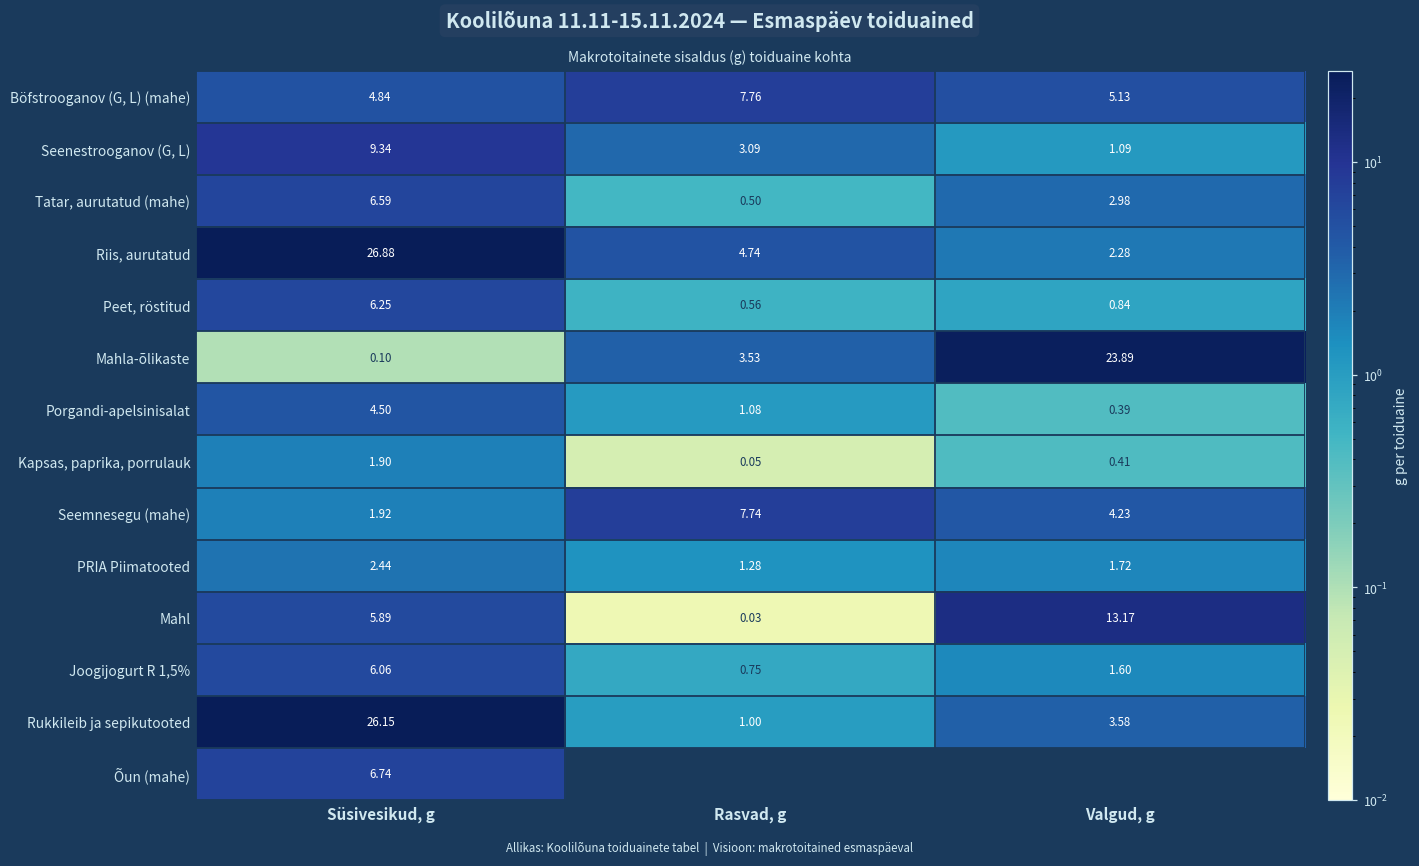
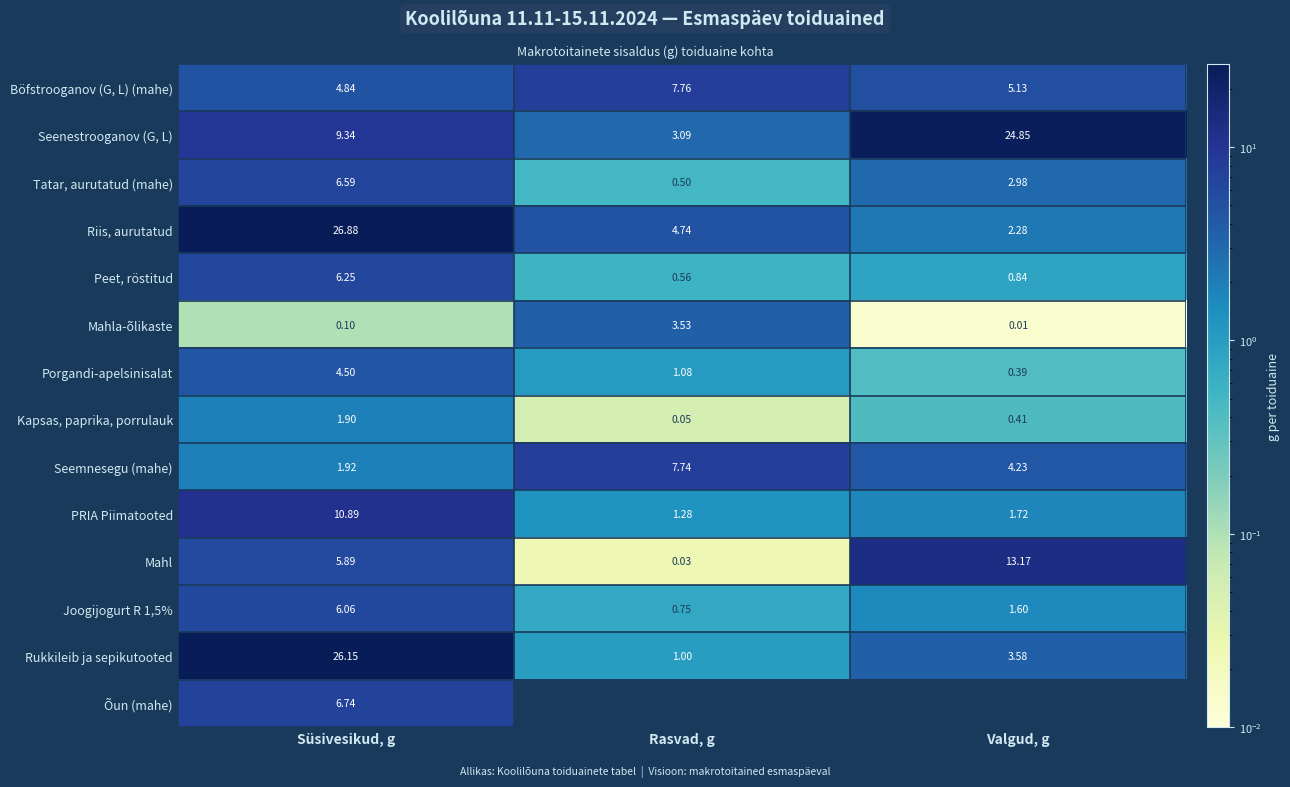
Seenestrooganov (G, L), Valgud, g: 1.09 -> 24.85
Mahla-õlikaste, Valgud, g: 23.89 -> 0.01
PRIA Piimatooted, Süsivesikud, g: 2.44 -> 10.89
